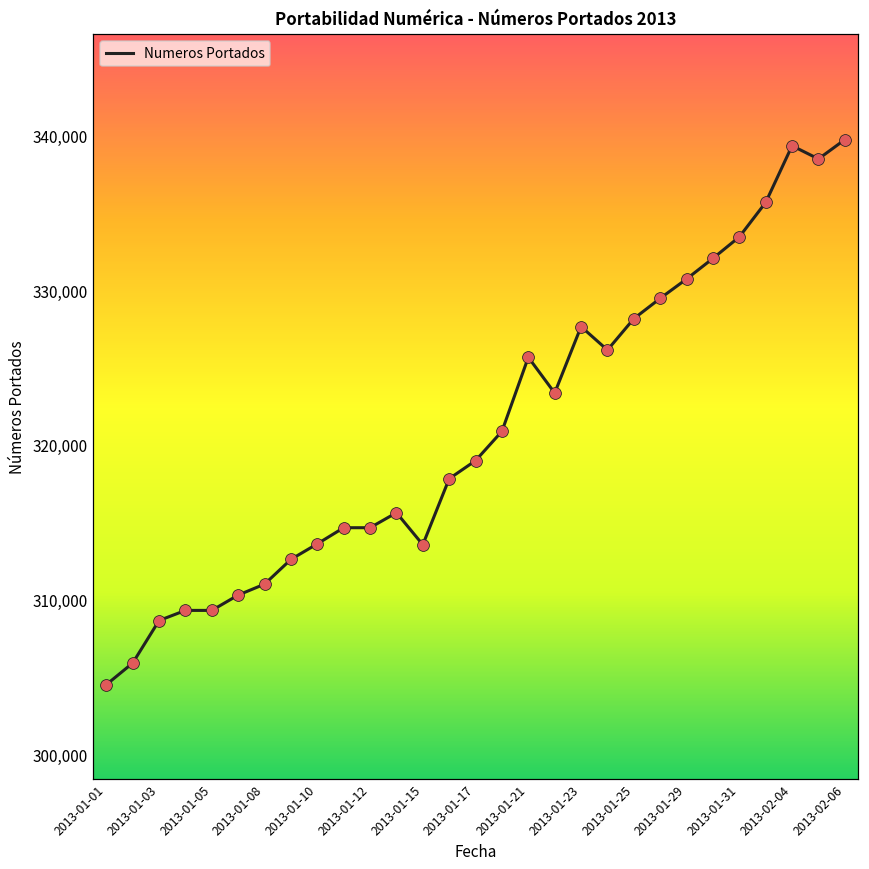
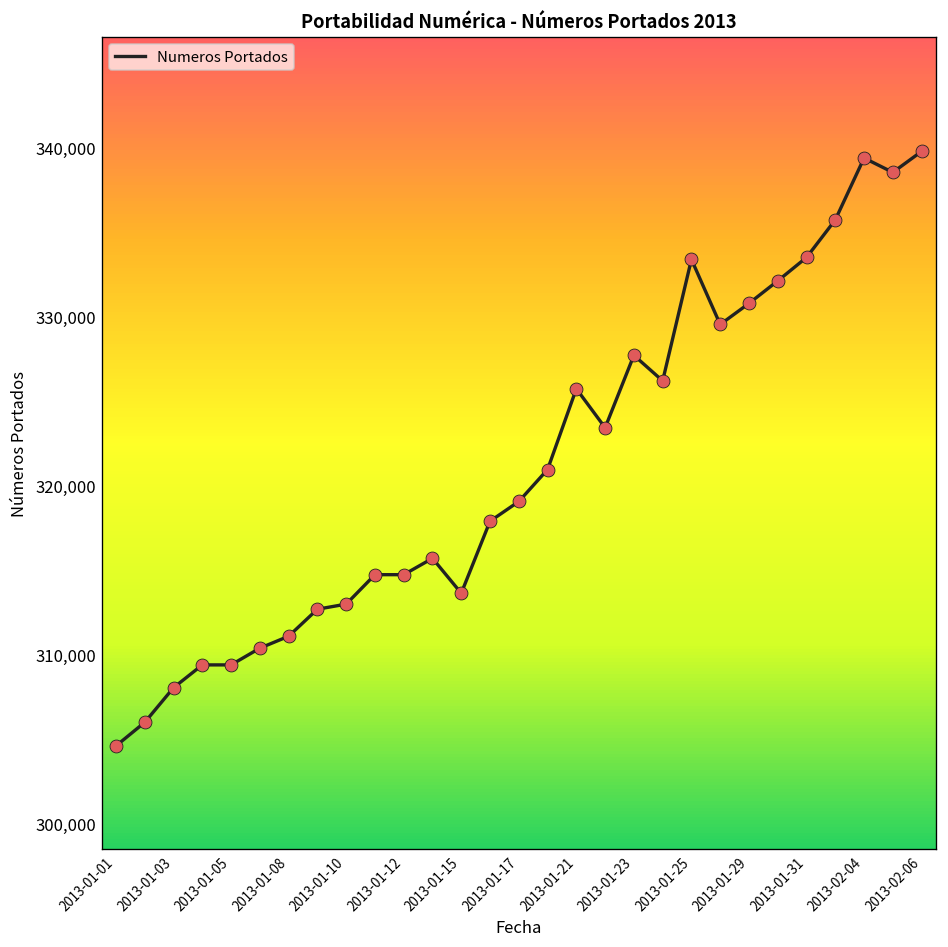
2013-01-03: 308,700 -> 308,000
2013-01-10: 313,700 -> 313,000
2013-01-25: 328,200 -> 333,400
